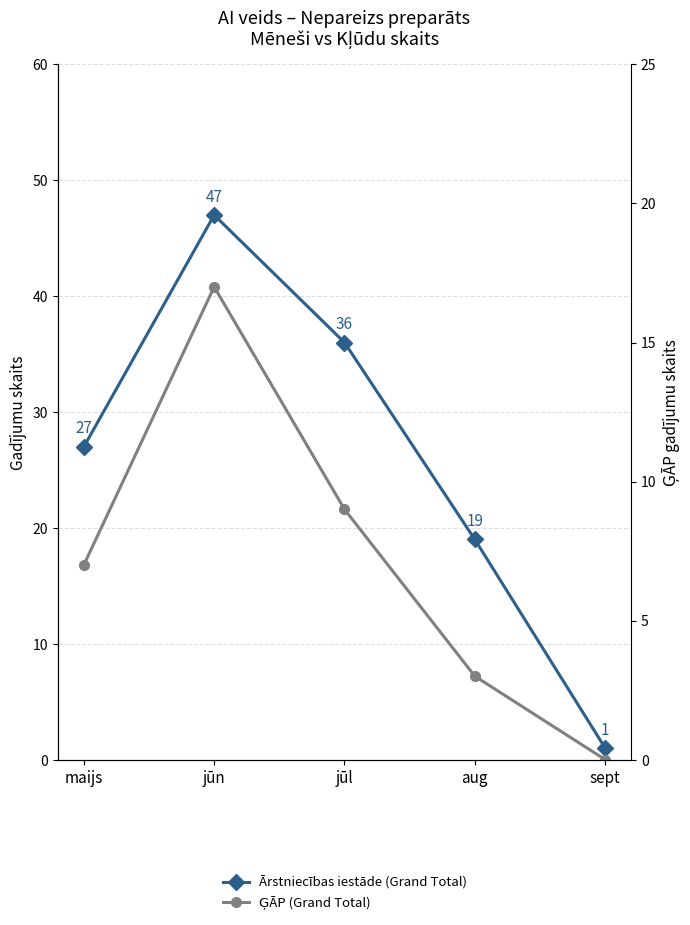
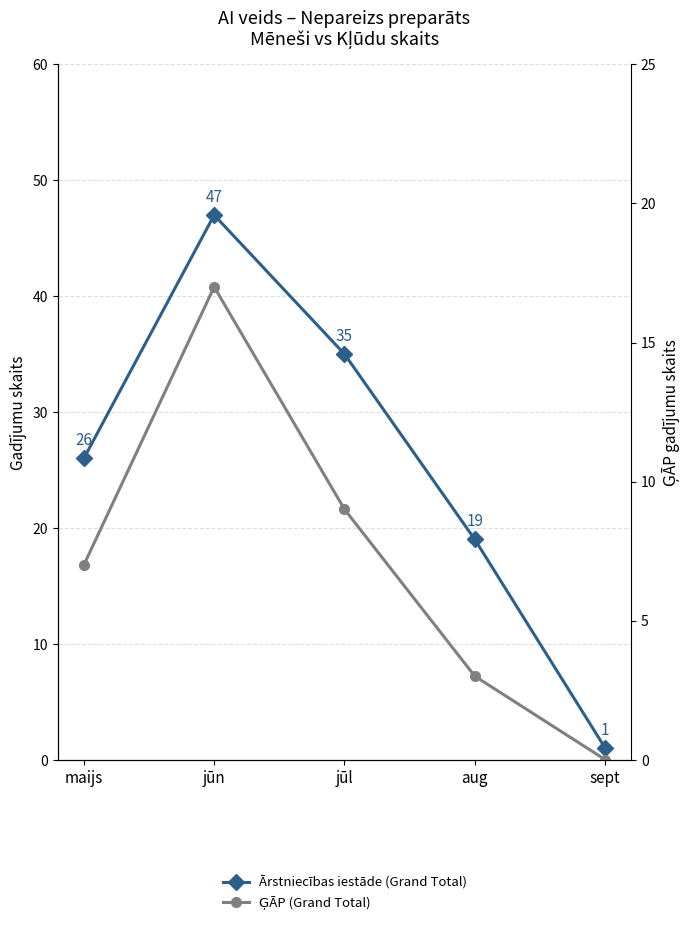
Ārstniecības iestāde (Grand Total), maijs: 27 -> 26
Ārstniecības iestāde (Grand Total), jūl: 36 -> 35
